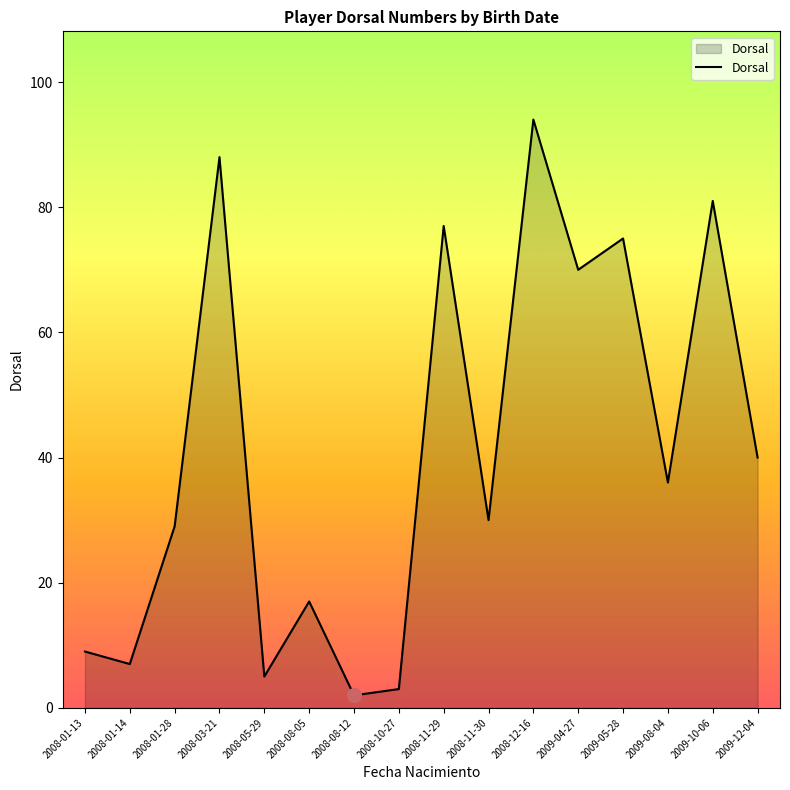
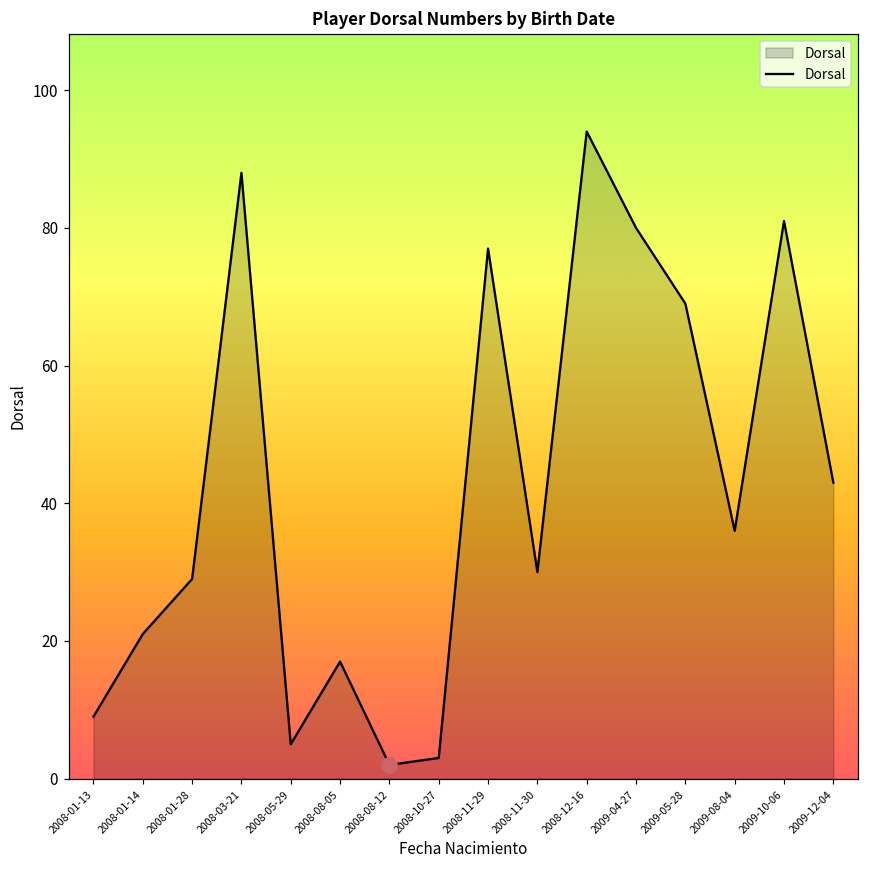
Dorsal, 2008-01-14: 7 -> 21
Dorsal, 2009-04-27: 70 -> 80
Dorsal, 2009-05-28: 75 -> 69
Dorsal, 2009-12-04: 40 -> 43
